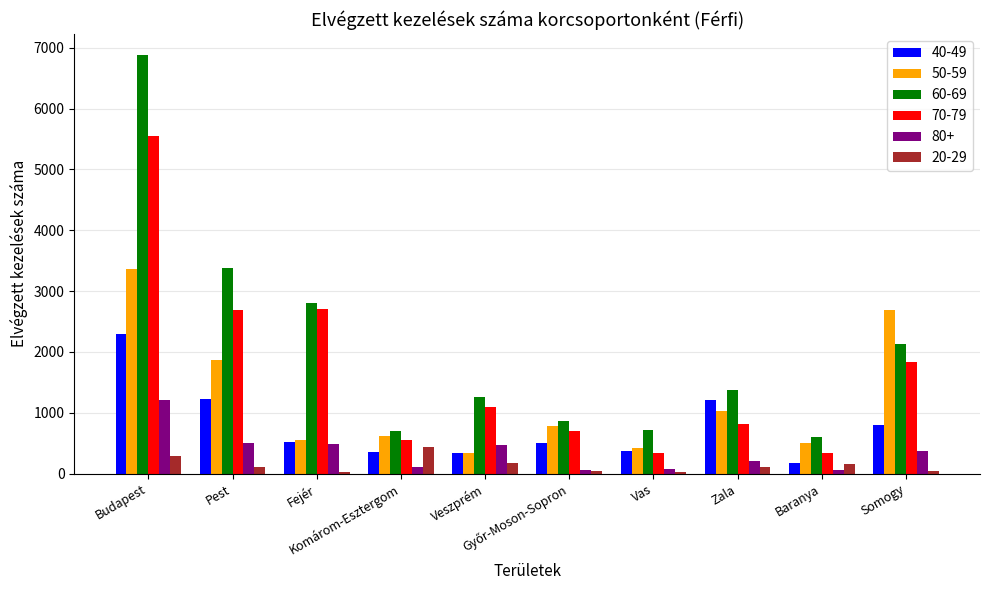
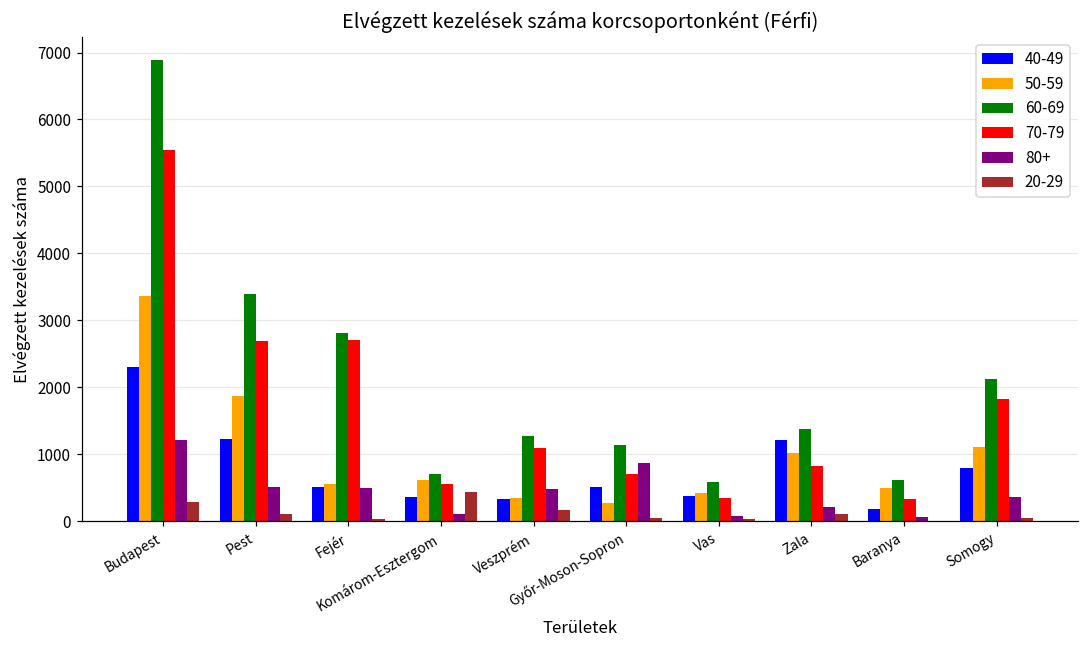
50-59, Győr-Moson-Sopron: 800 -> 300
60-69, Győr-Moson-Sopron: 900 -> 1100
80+, Győr-Moson-Sopron: 100 -> 900
60-69, Vas: 700 -> 600
20-29, Baranya: 200 -> 0
50-59, Somogy: 2700 -> 1100
